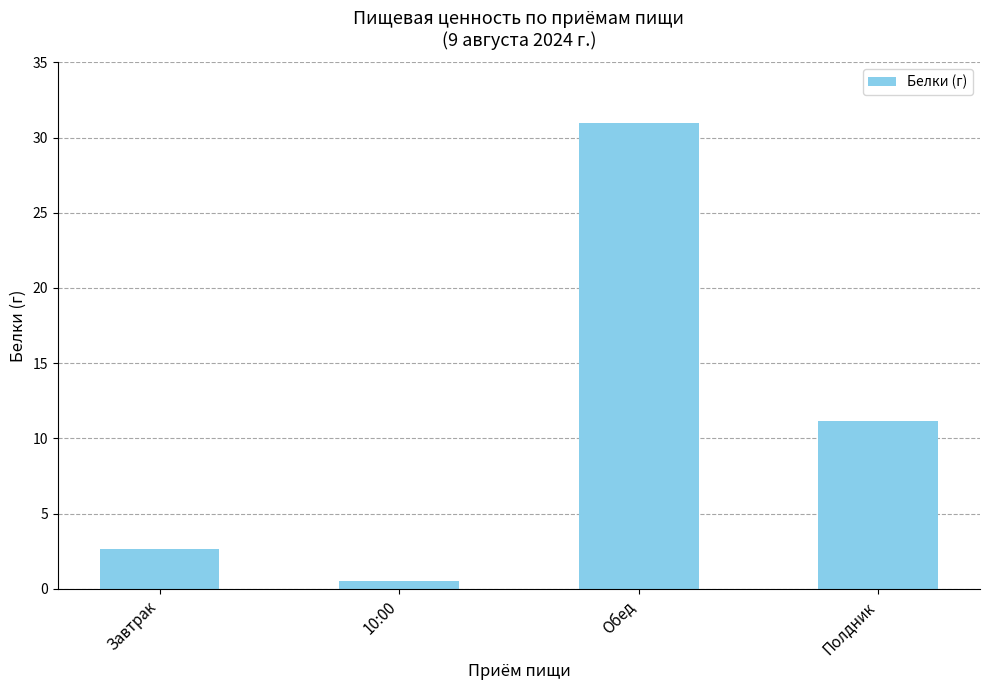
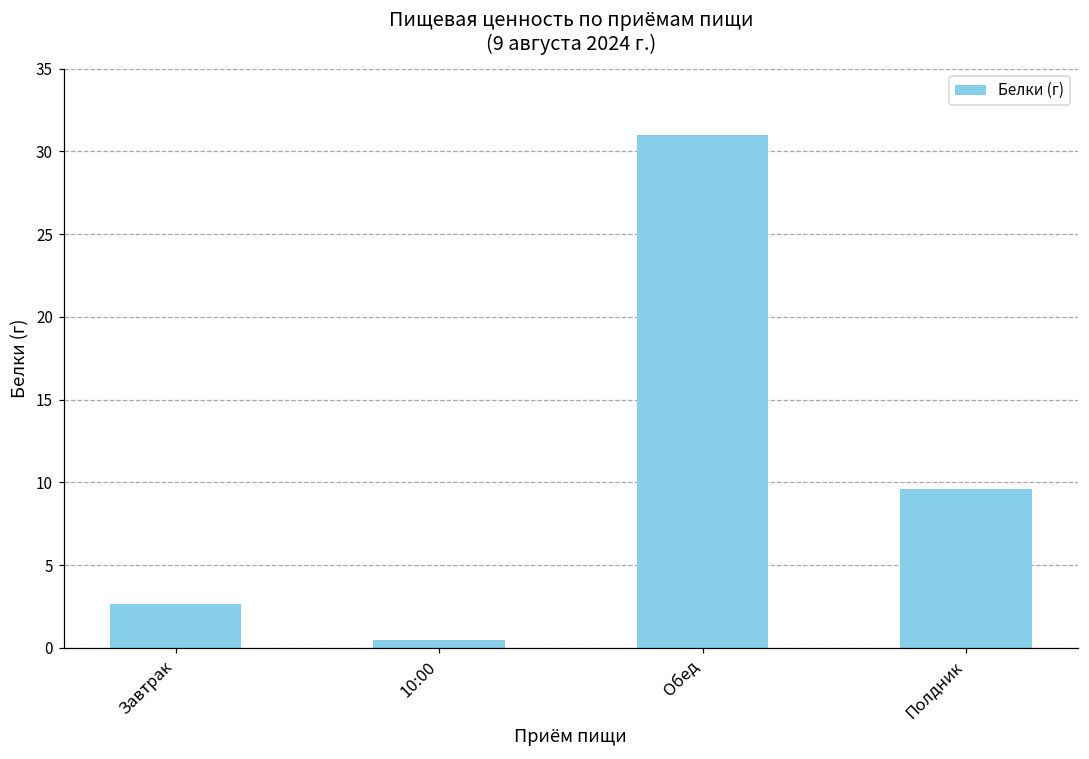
Полдник: 11.2 -> 9.6
